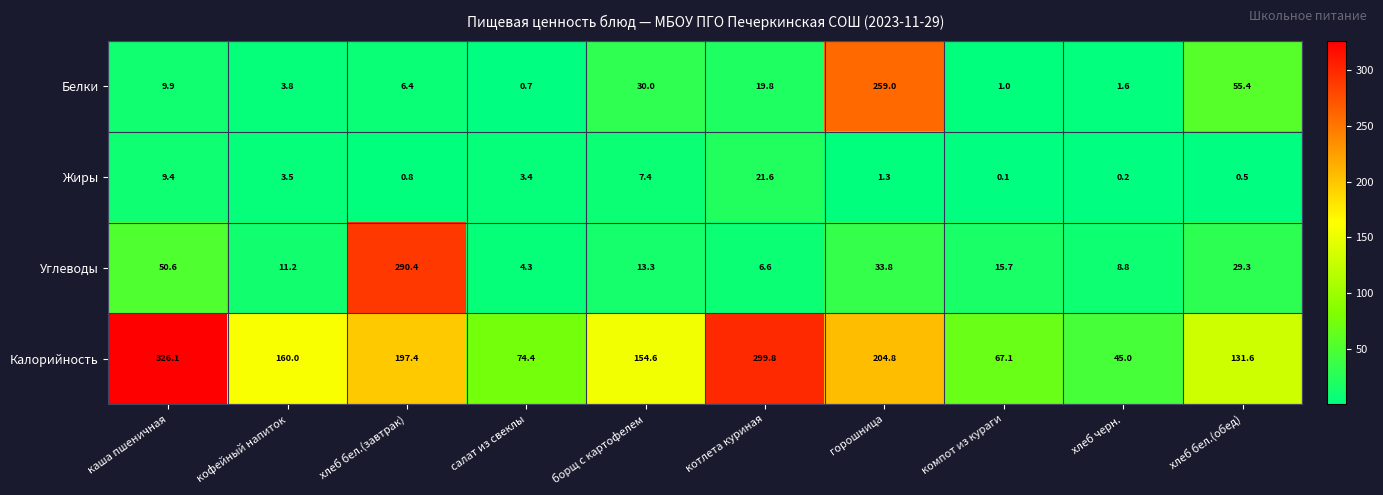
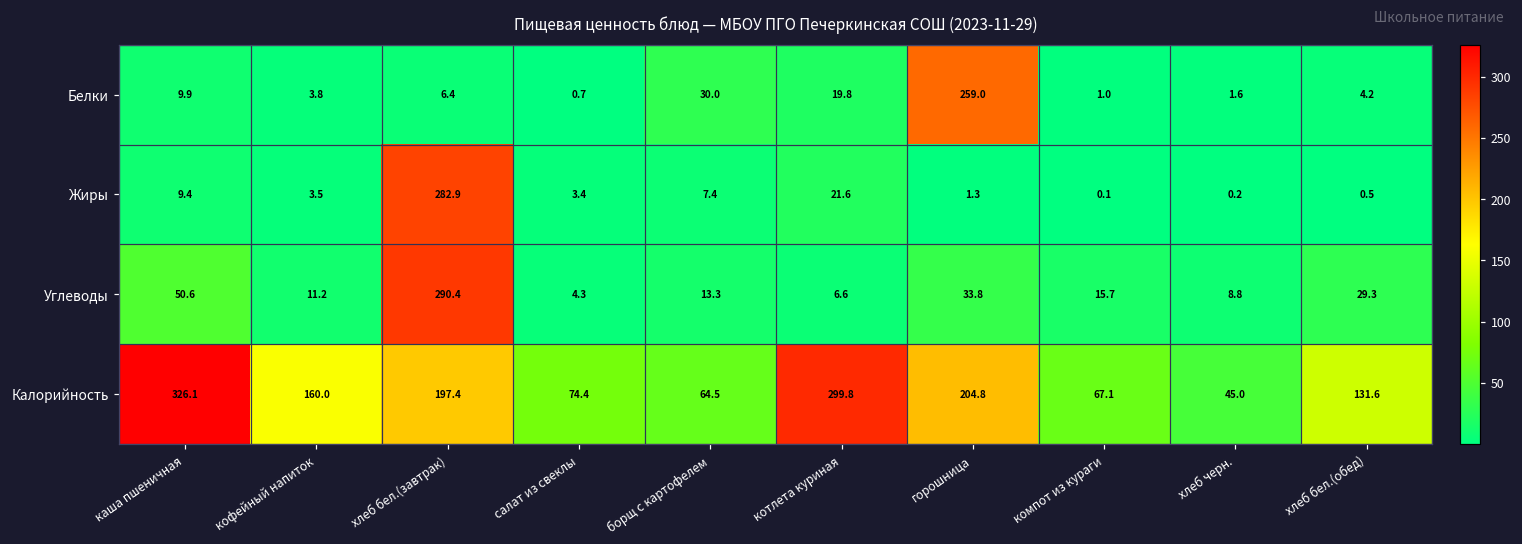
Белки, хлеб бел.(обед): 55.4 -> 4.2
Жиры, хлеб бел.(завтрак): 0.8 -> 282.9
Калорийность, борщ с картофелем: 154.6 -> 64.5
